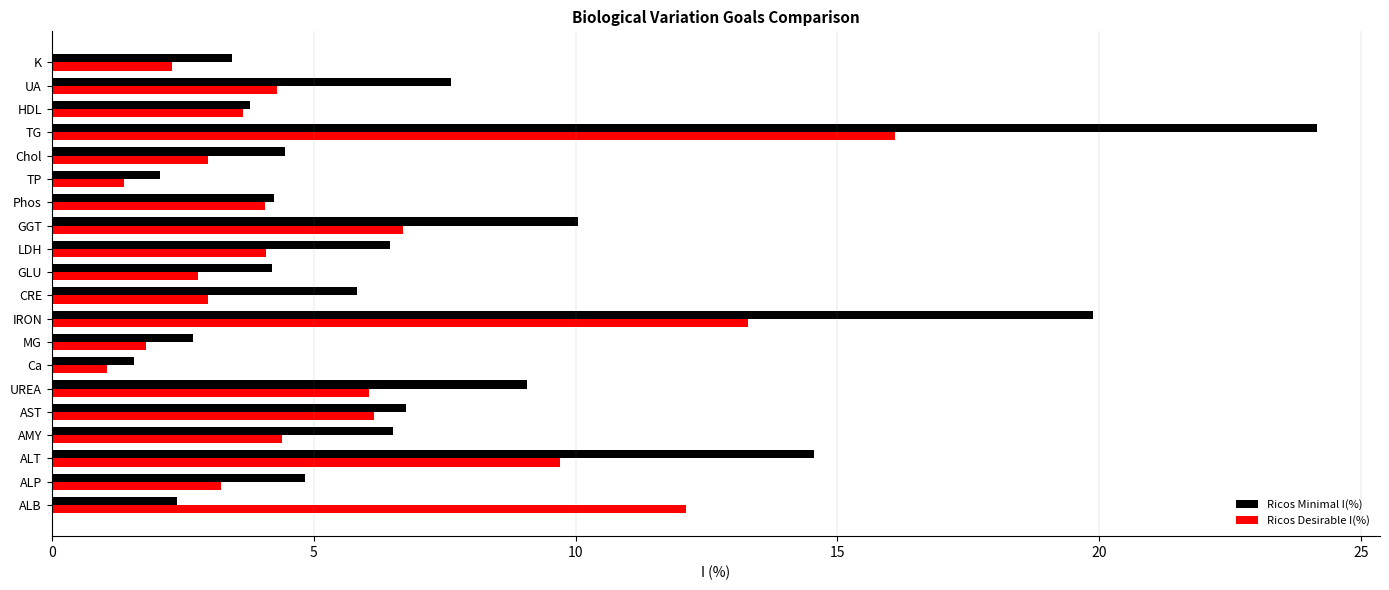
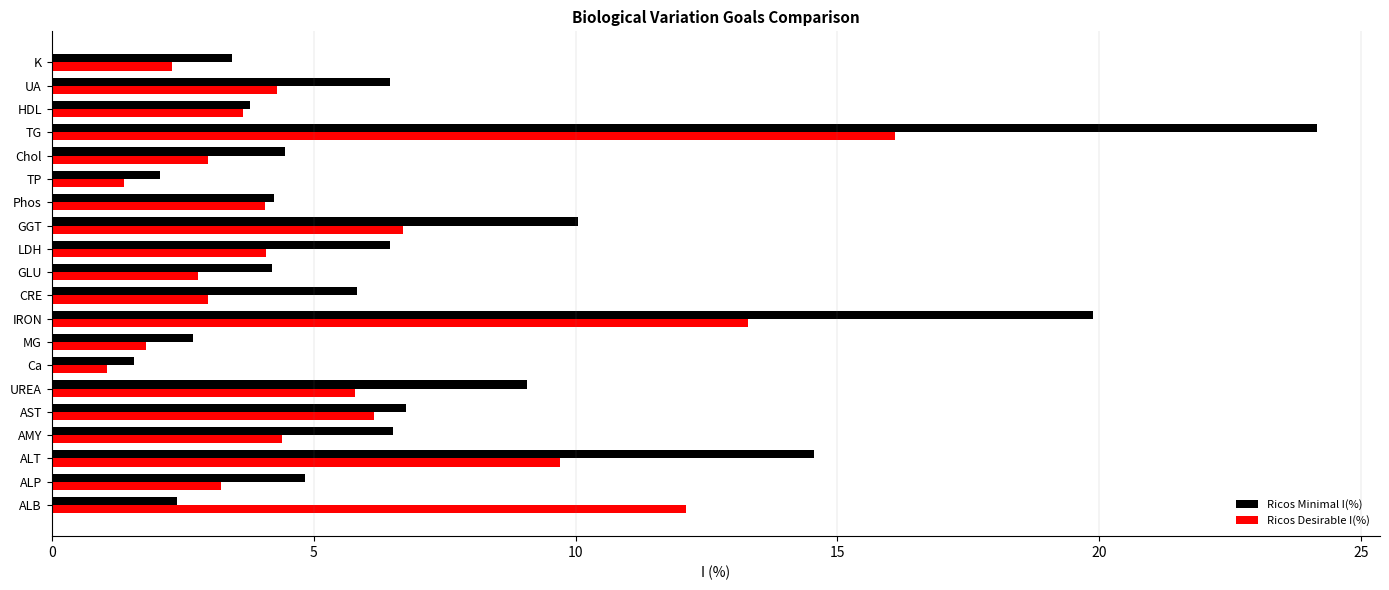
Ricos Minimal I(%), UA: 7.6 -> 6.5
Ricos Desirable I(%), UREA: 6.1 -> 5.8
